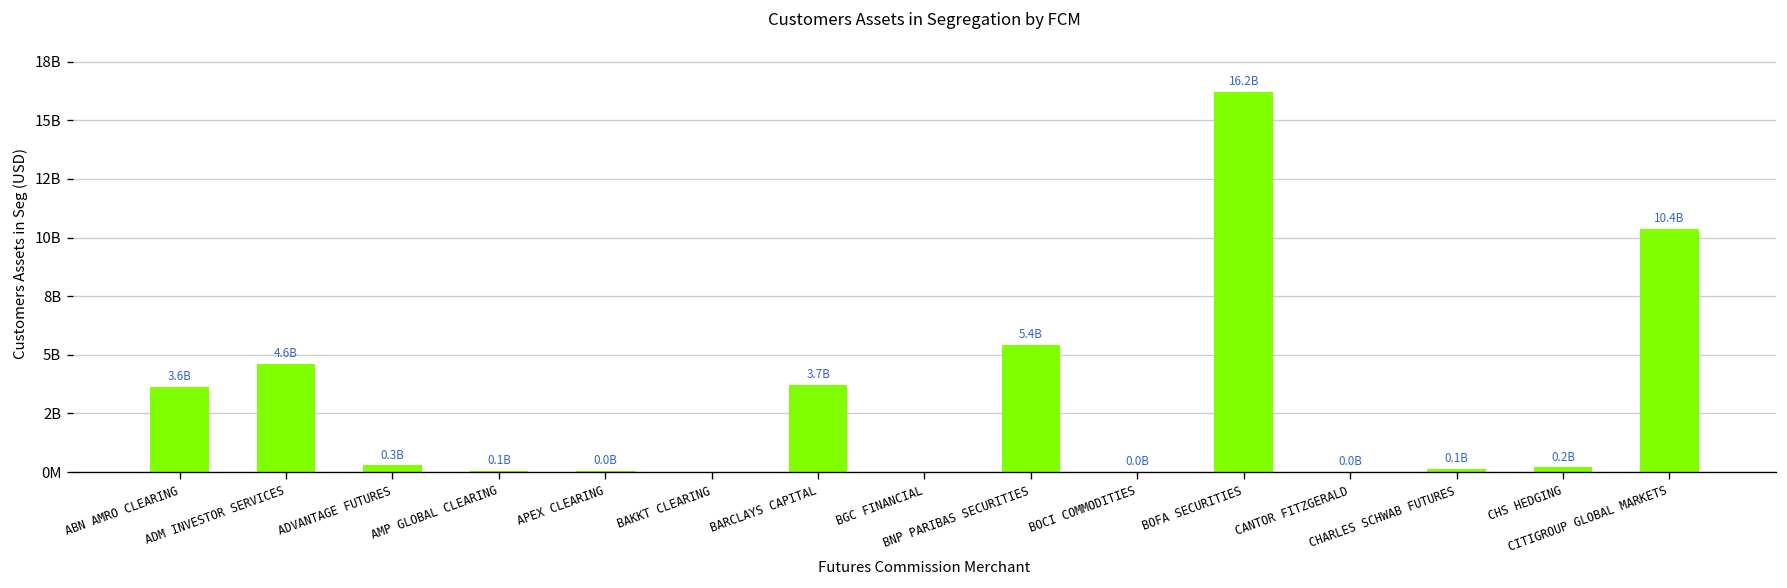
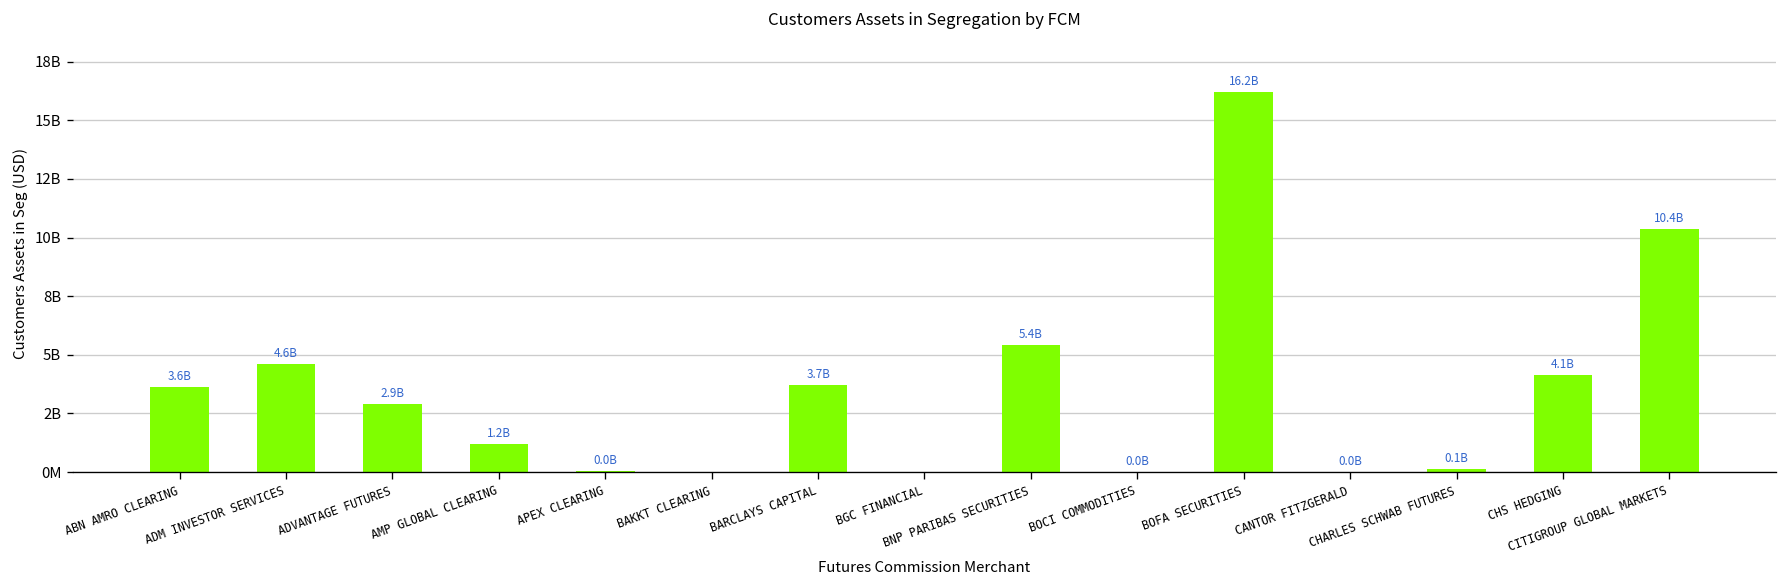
ADVANTAGE FUTURES: 0.3B -> 2.9B
AMP GLOBAL CLEARING: 0.1B -> 1.2B
CHS HEDGING: 0.2B -> 4.1B
